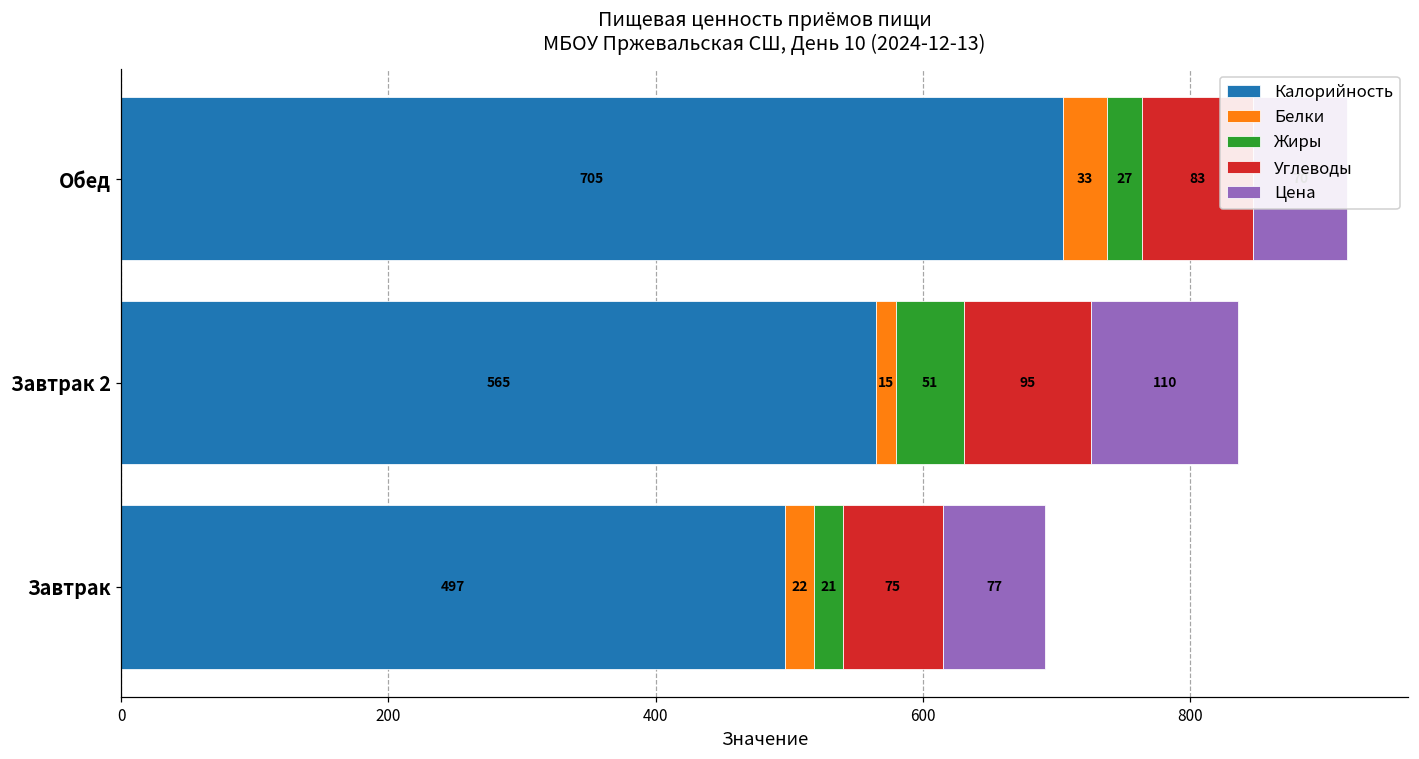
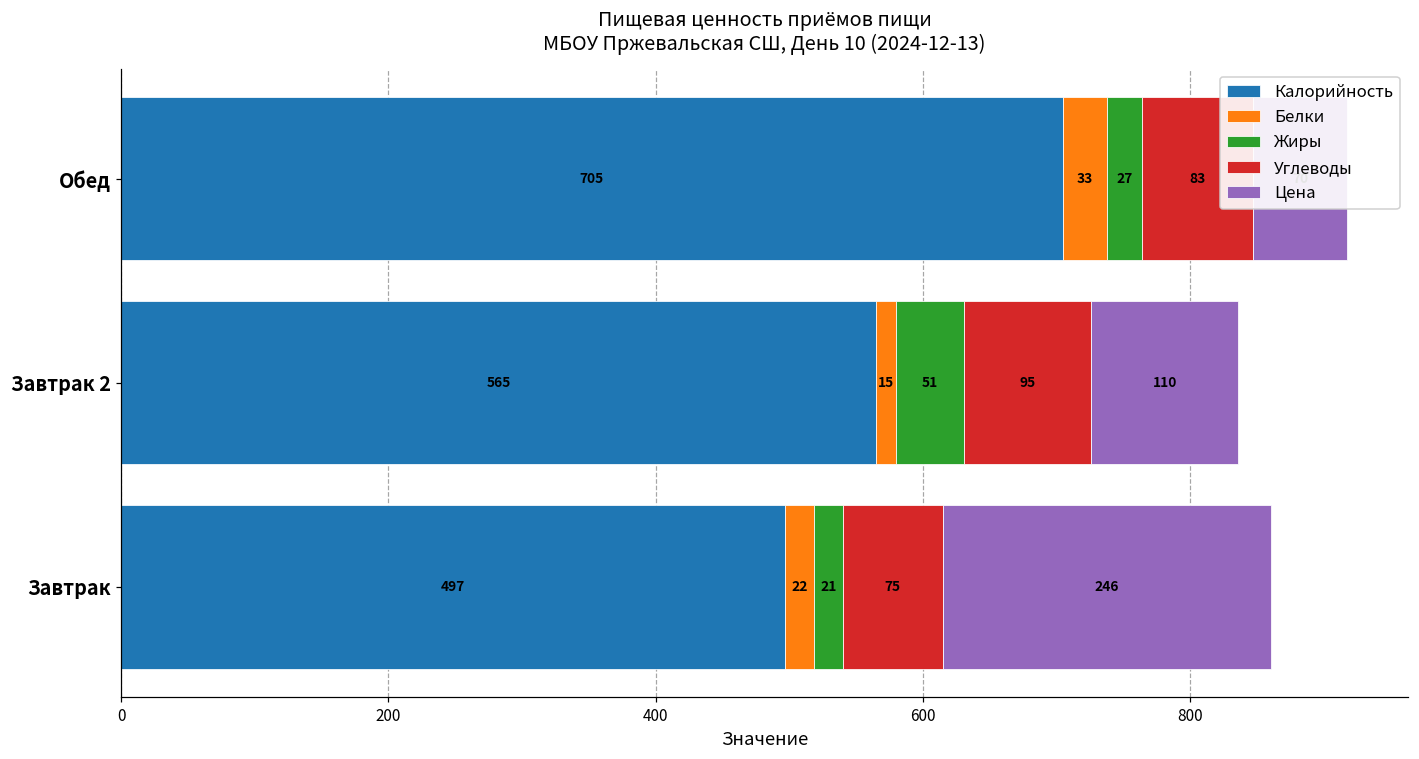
Цена, Завтрак: 77 -> 246
